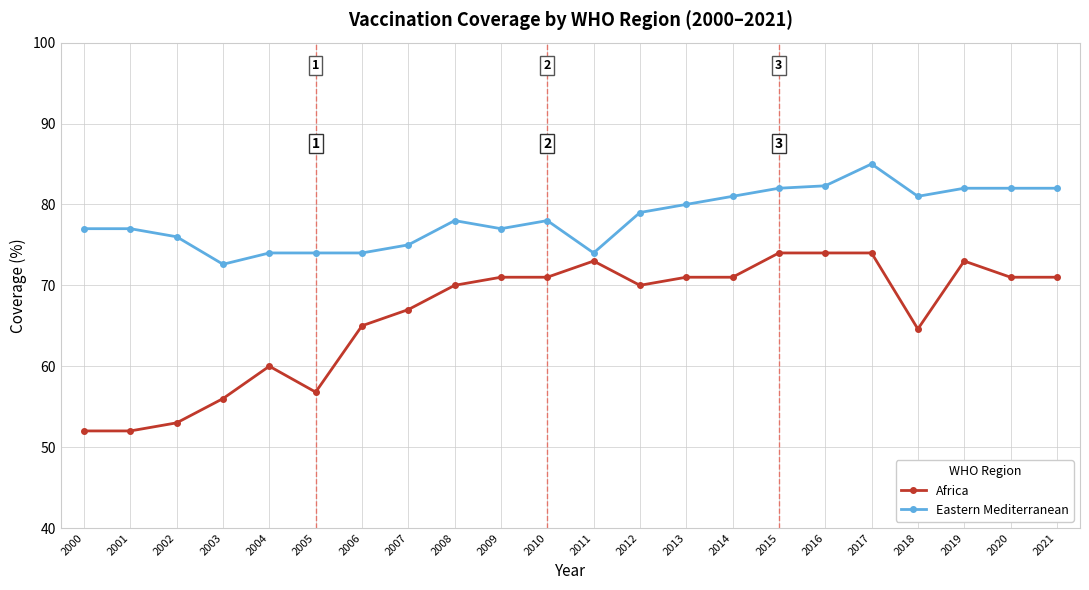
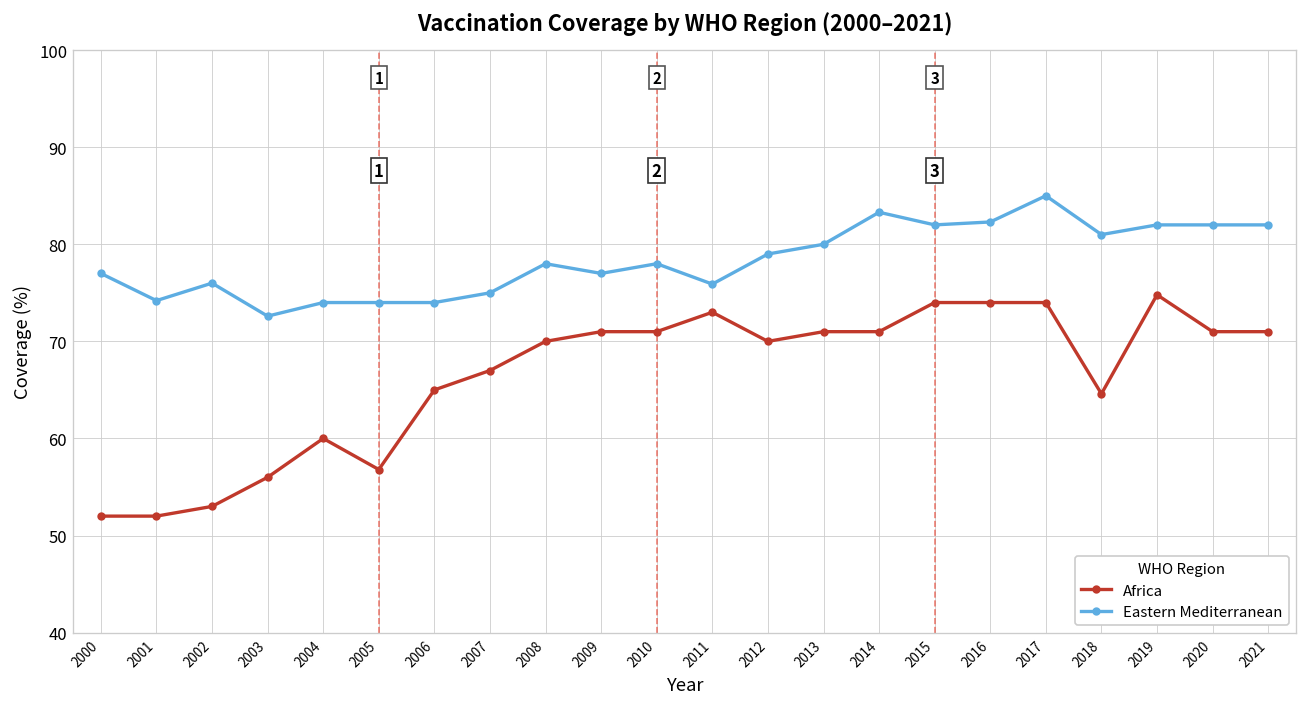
Eastern Mediterranean, 2001: 77 -> 74
Eastern Mediterranean, 2011: 74 -> 76
Eastern Mediterranean, 2014: 81 -> 83
Africa, 2019: 73 -> 75
